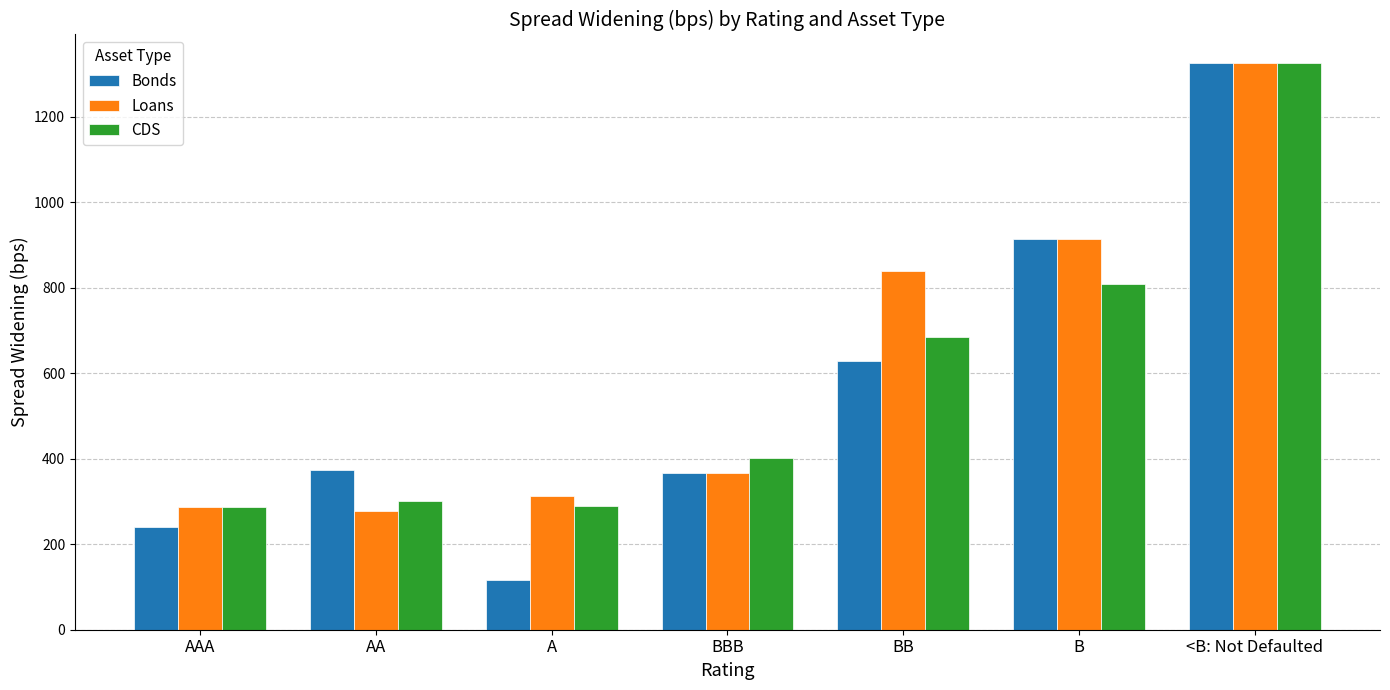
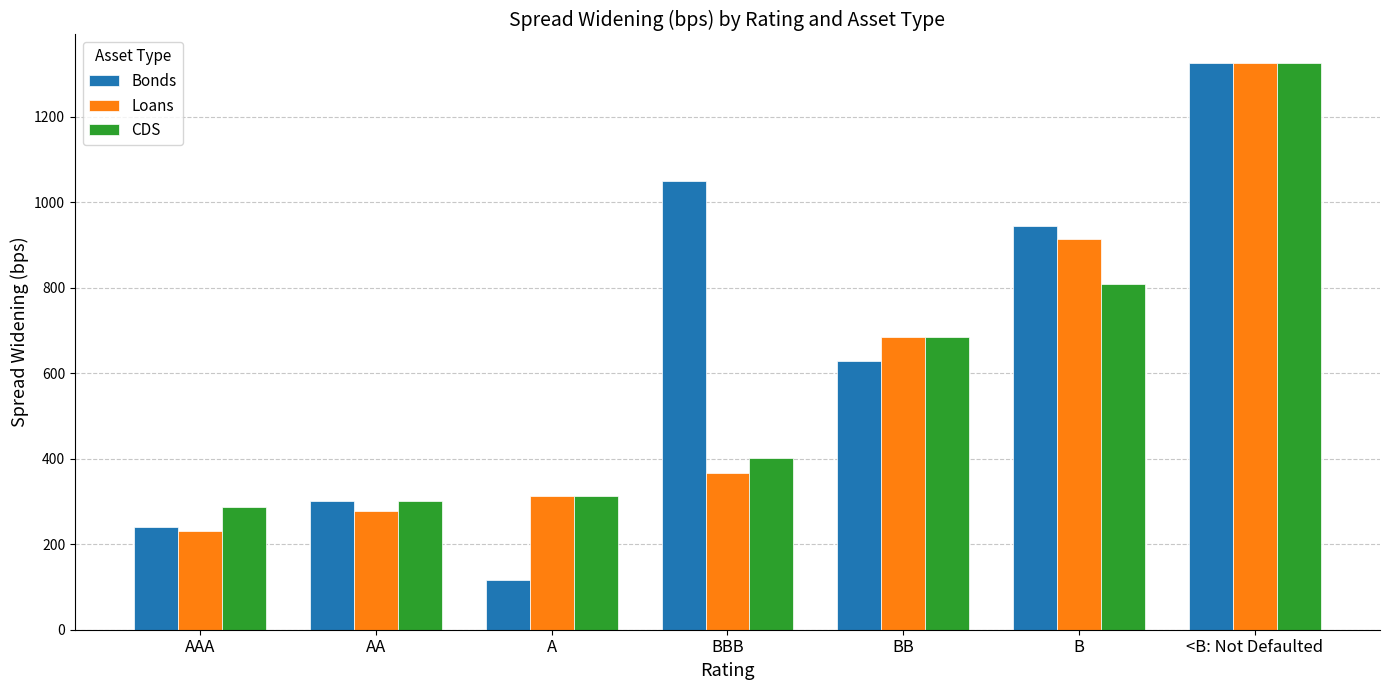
Loans, AAA: 290 -> 230
Bonds, AA: 370 -> 300
CDS, A: 290 -> 310
Bonds, BBB: 370 -> 1050
Loans, BB: 840 -> 690
Bonds, B: 910 -> 940
